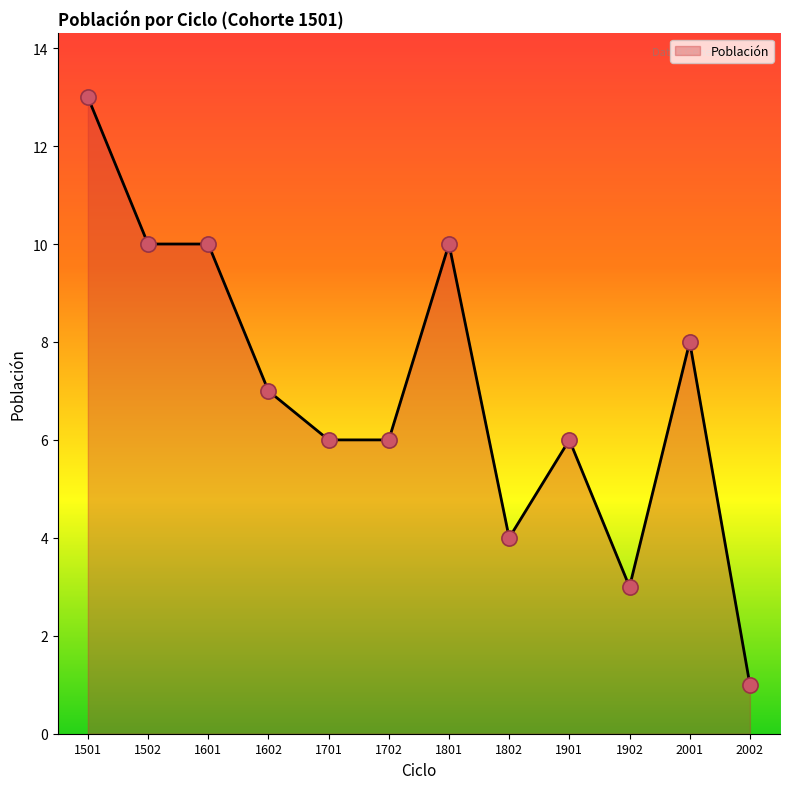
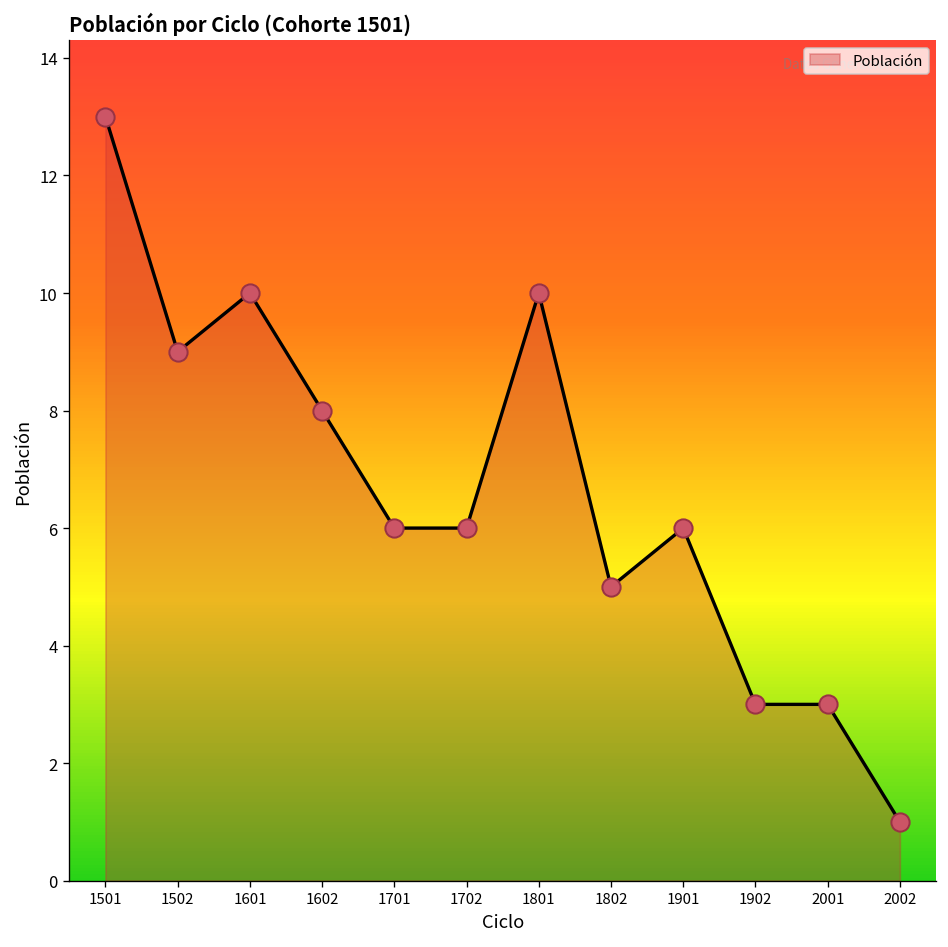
1502: 10 -> 9
1602: 7 -> 8
1802: 4 -> 5
2001: 8 -> 3
